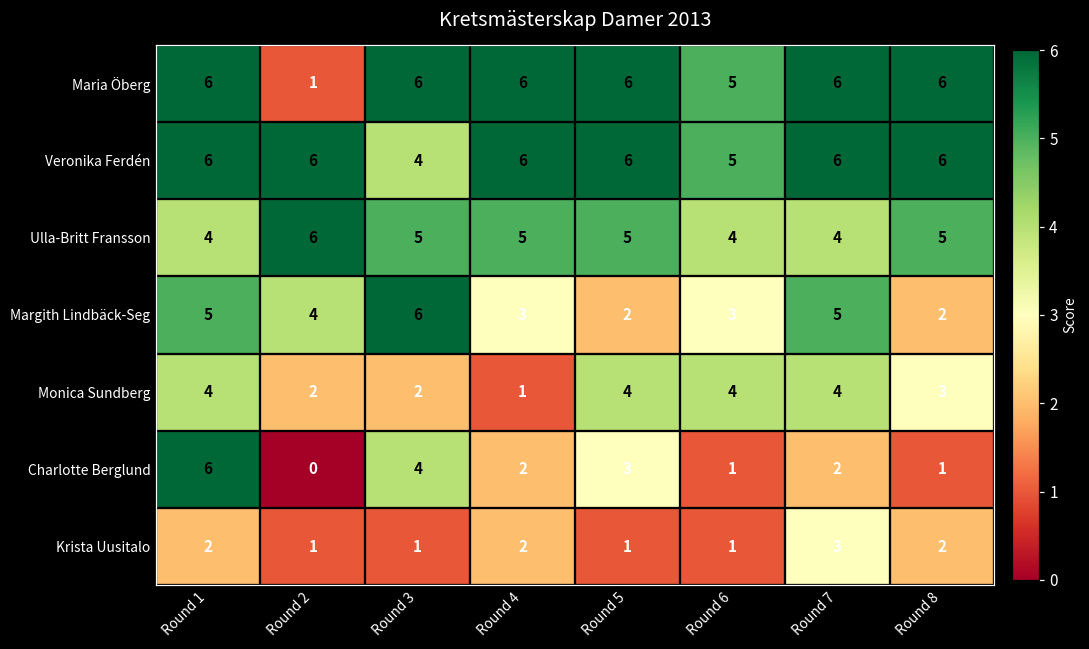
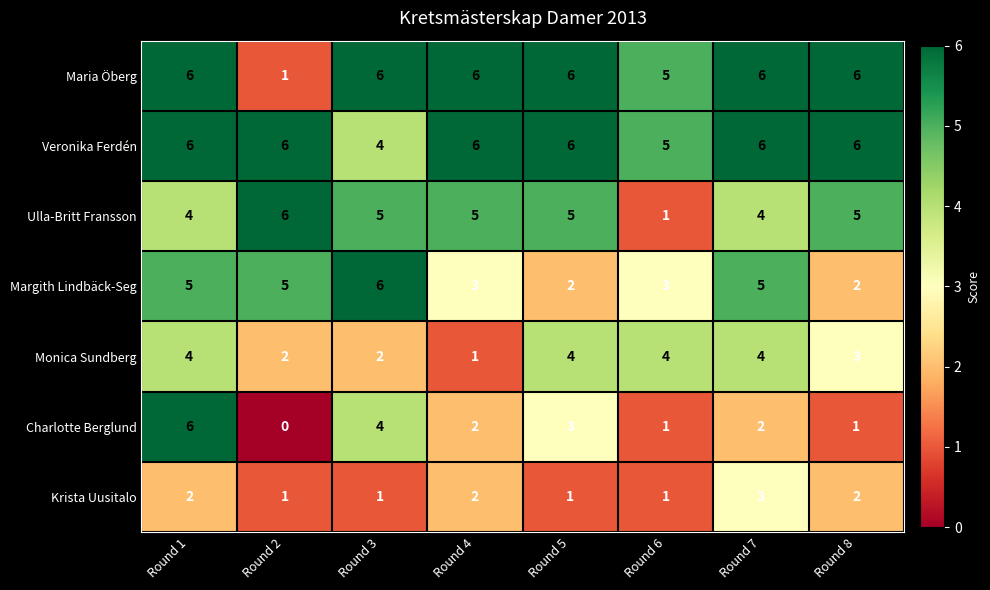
Ulla-Britt Fransson, Round 6: 4 -> 1
Margith Lindbäck-Seg, Round 2: 4 -> 5
